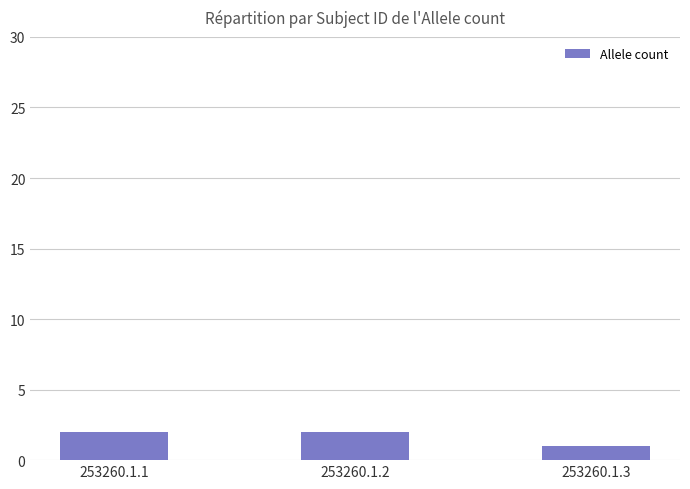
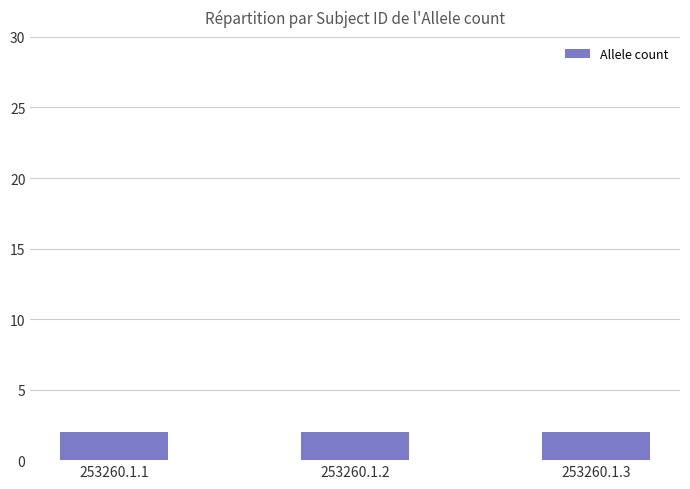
253260.1.3: 1 -> 2
